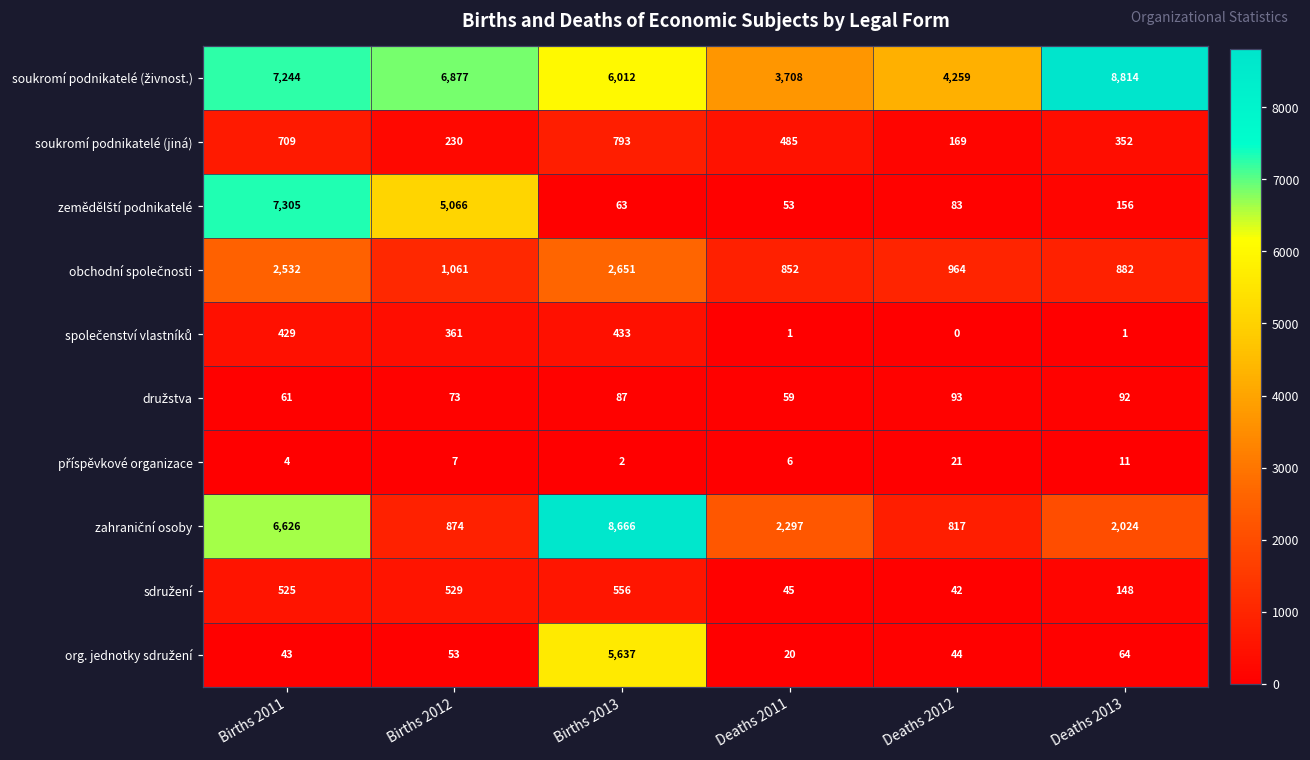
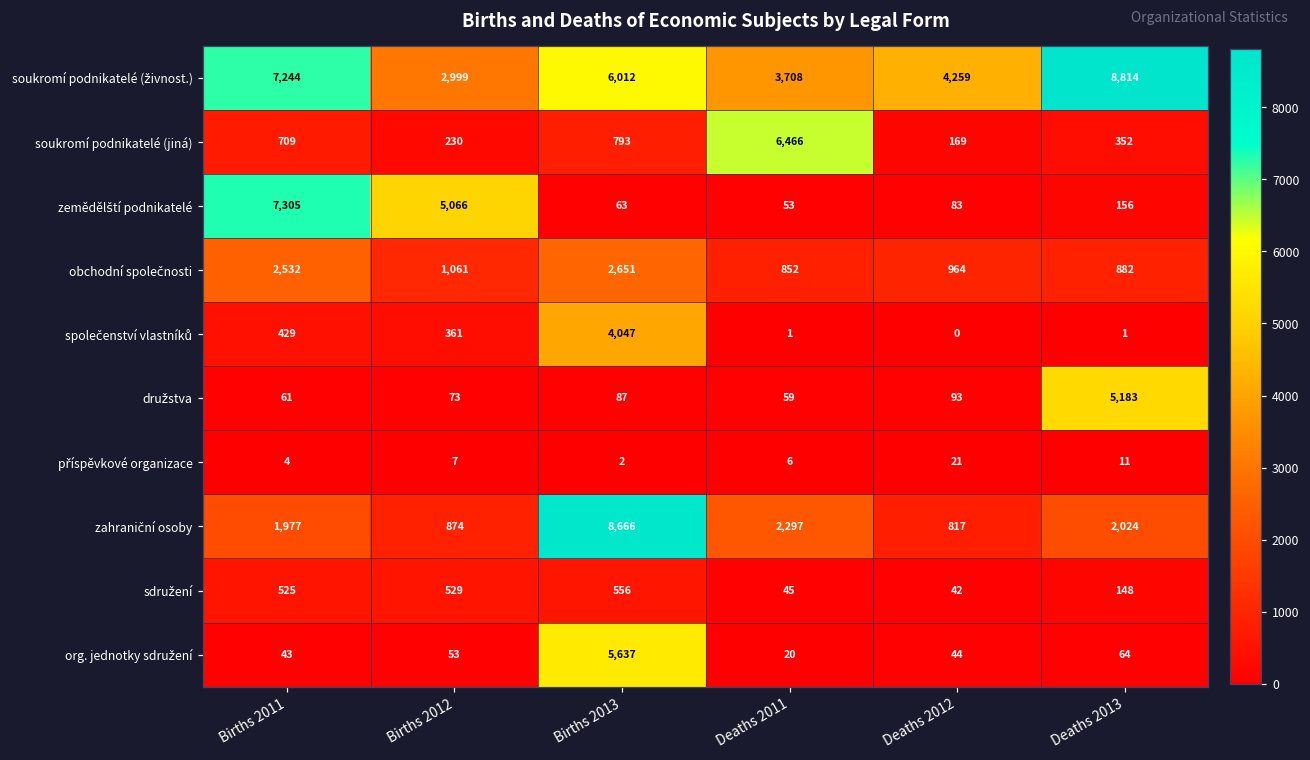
soukromí podnikatelé (živnost.), Births 2012: 6,877 -> 2,999
soukromí podnikatelé (jiná), Deaths 2011: 485 -> 6,466
společenství vlastníků, Births 2013: 433 -> 4,047
družstva, Deaths 2013: 92 -> 5,183
zahraniční osoby, Births 2011: 6,626 -> 1,977
